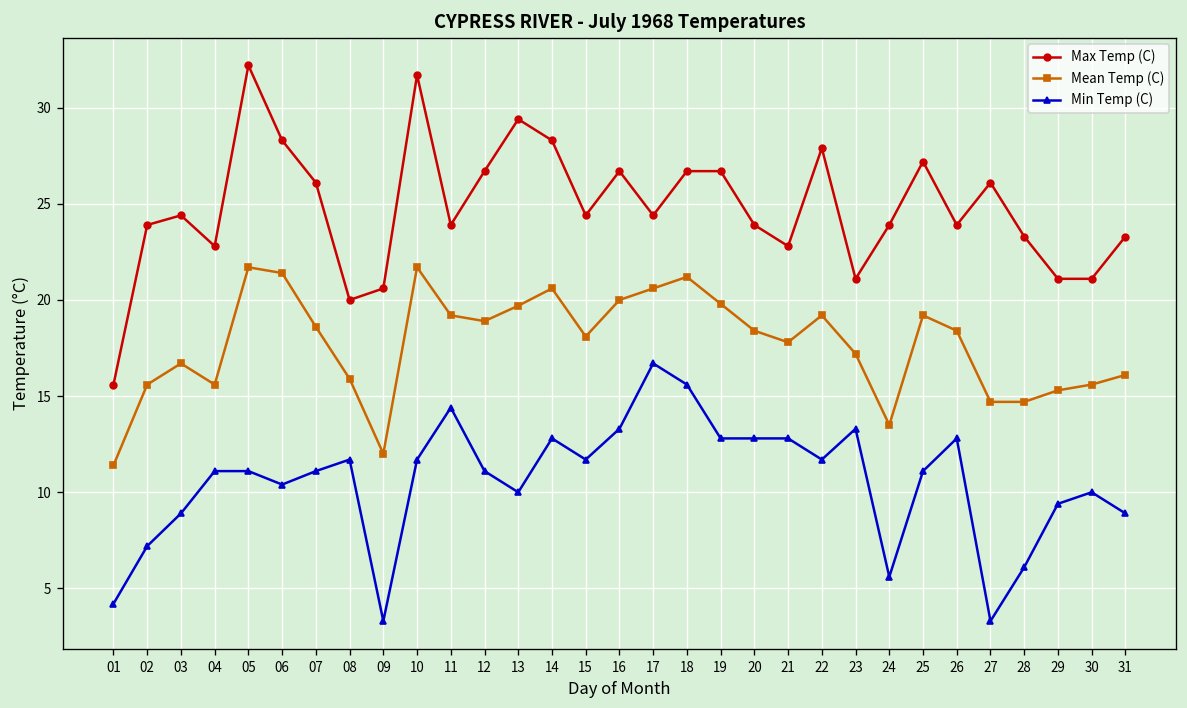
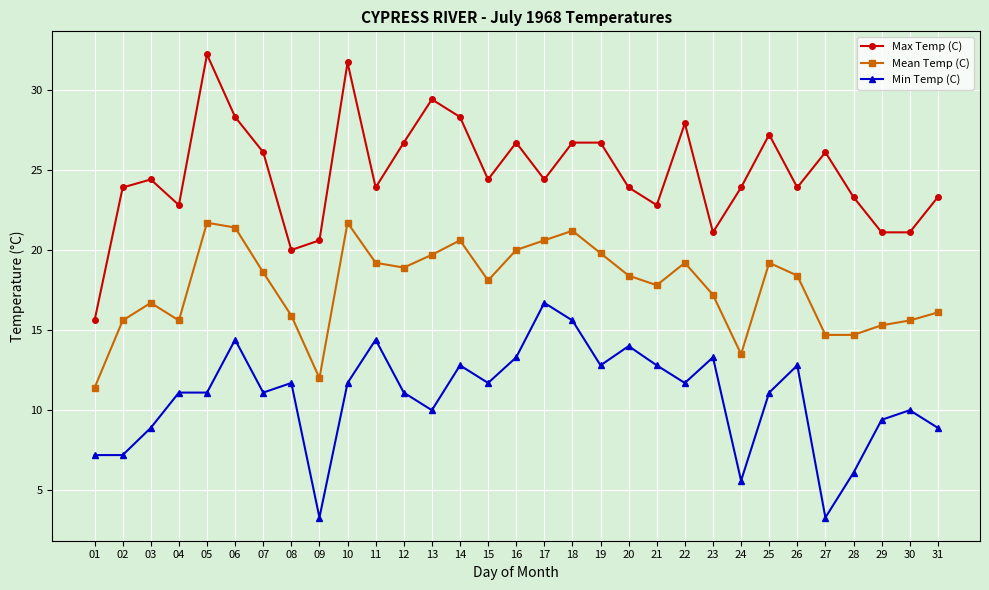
Min Temp (C), 01: 4.2 -> 7.2
Min Temp (C), 06: 10.4 -> 14.4
Min Temp (C), 20: 12.8 -> 14.0
